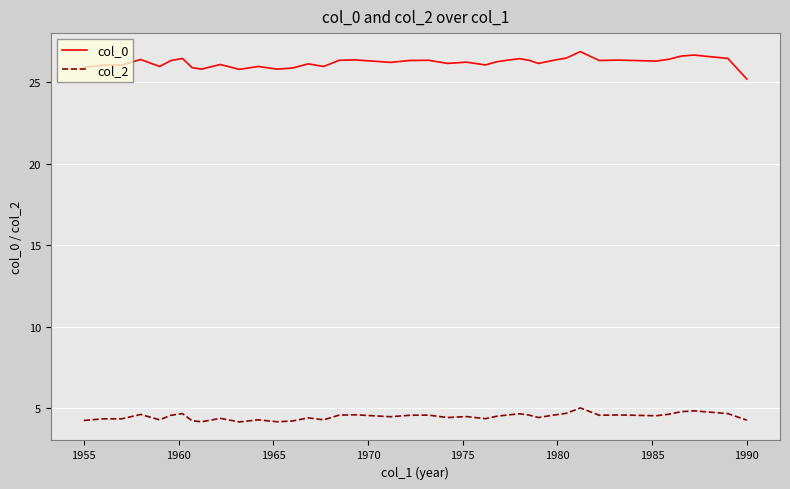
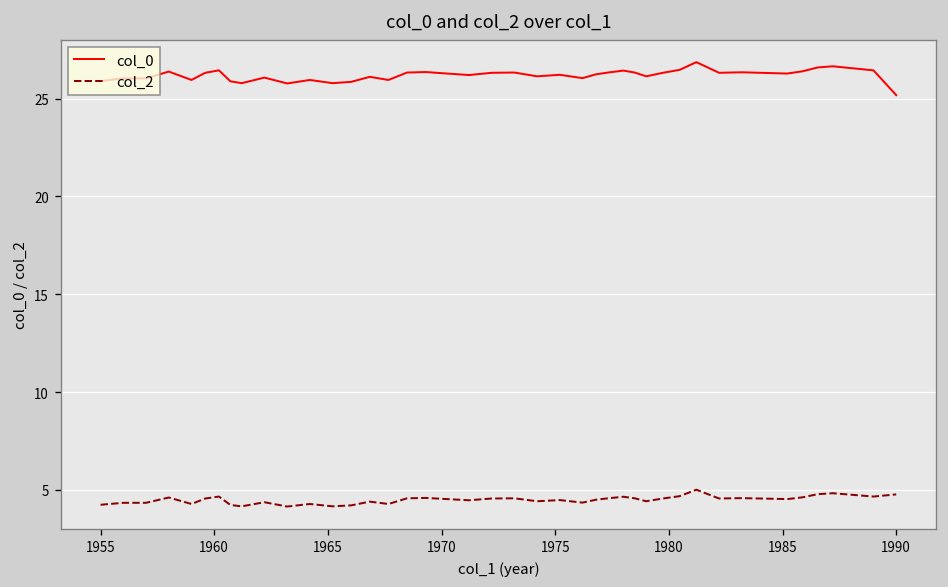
col_2, 1990: 4.3 -> 4.8
